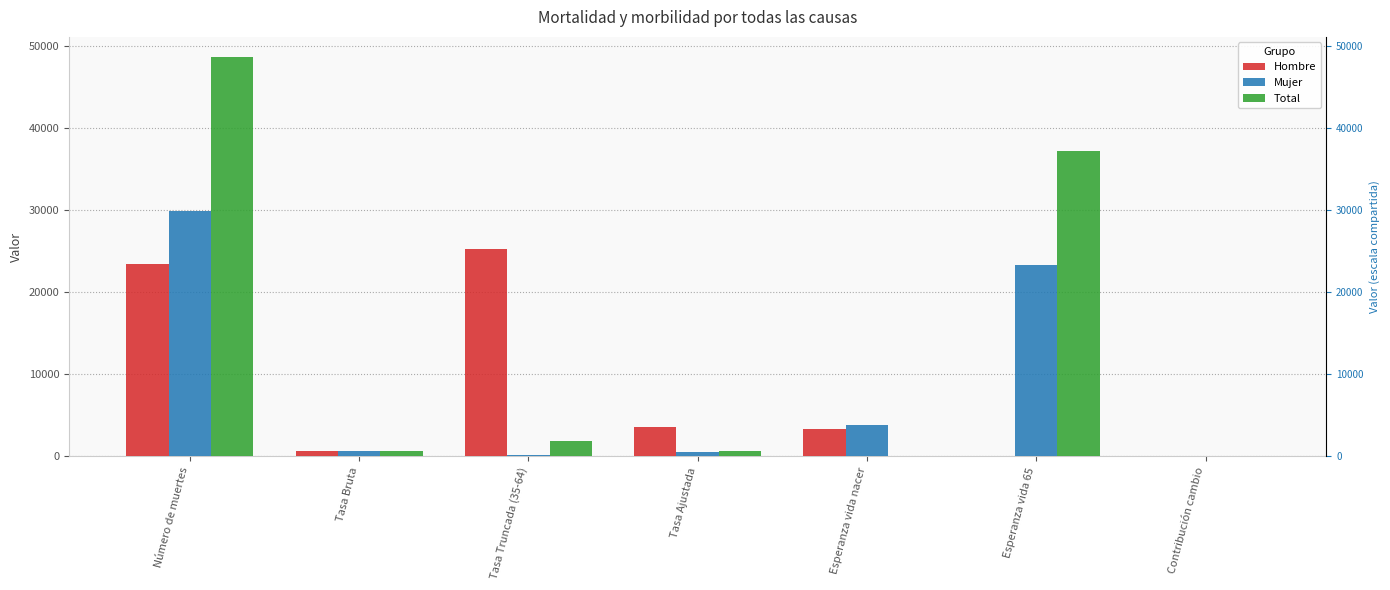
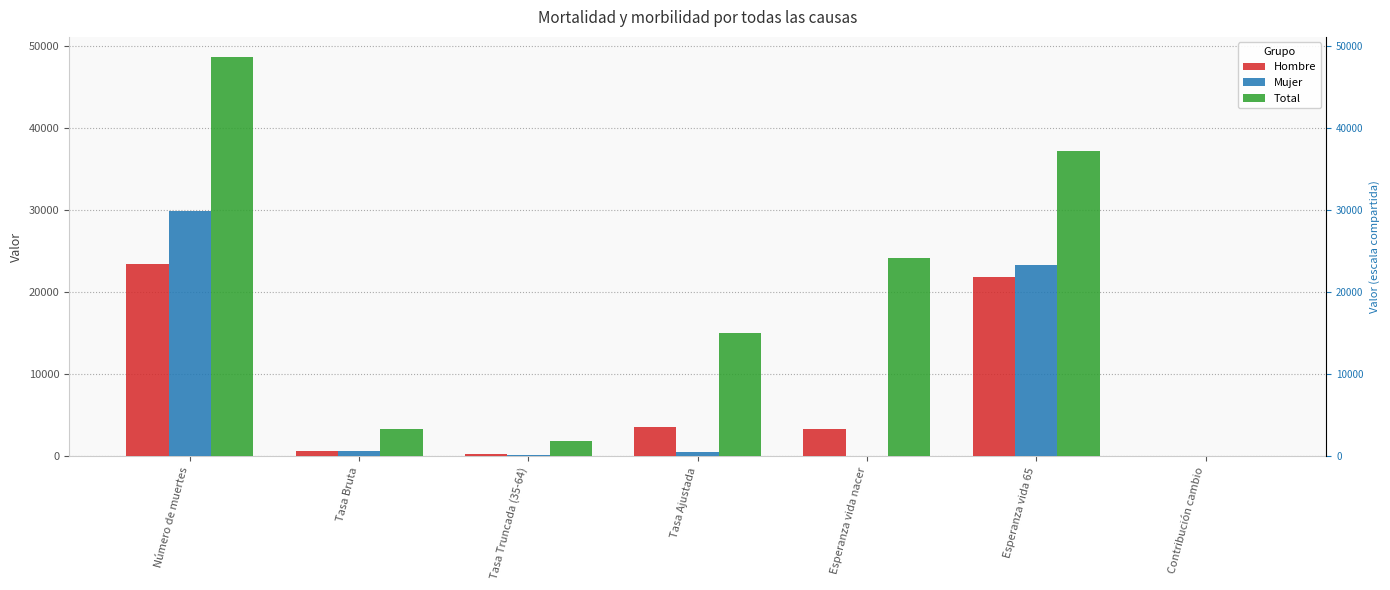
Total, Tasa Bruta: 1000 -> 3000
Hombre, Tasa Truncada (35-64): 25000 -> 0
Total, Tasa Ajustada: 1000 -> 15000
Mujer, Esperanza vida nacer: 4000 -> 0
Total, Esperanza vida nacer: 0 -> 24000
Hombre, Esperanza vida 65: 0 -> 22000
